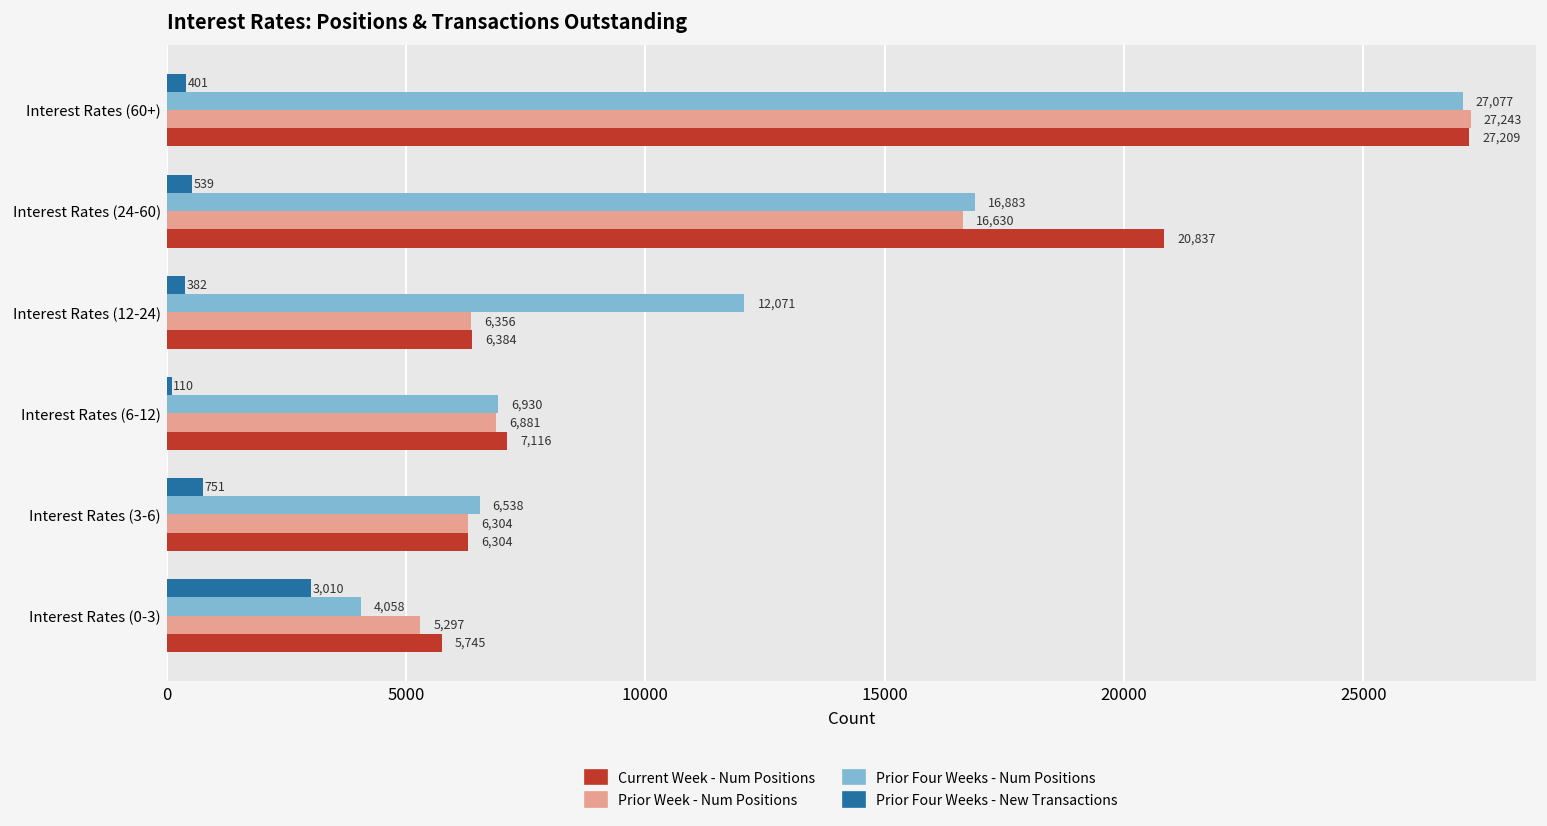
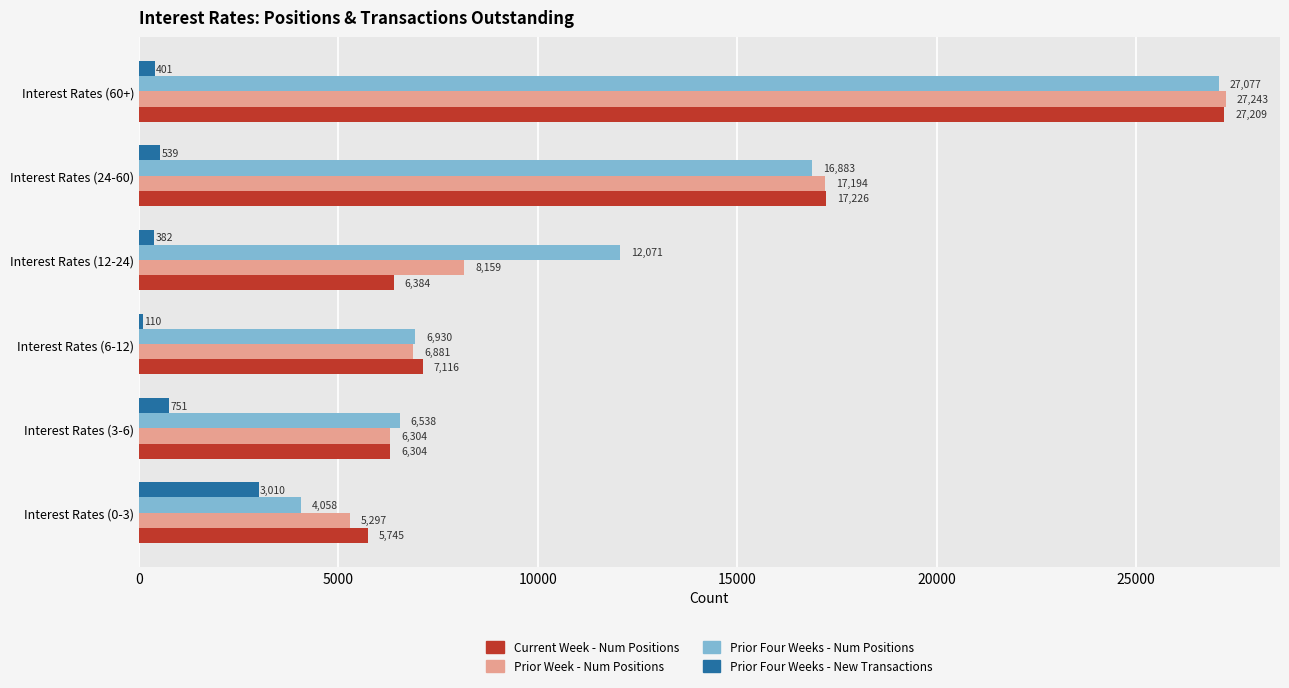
Prior Week - Num Positions, Interest Rates (24-60): 16,630 -> 17,194
Current Week - Num Positions, Interest Rates (24-60): 20,837 -> 17,226
Prior Week - Num Positions, Interest Rates (12-24): 6,356 -> 8,159
